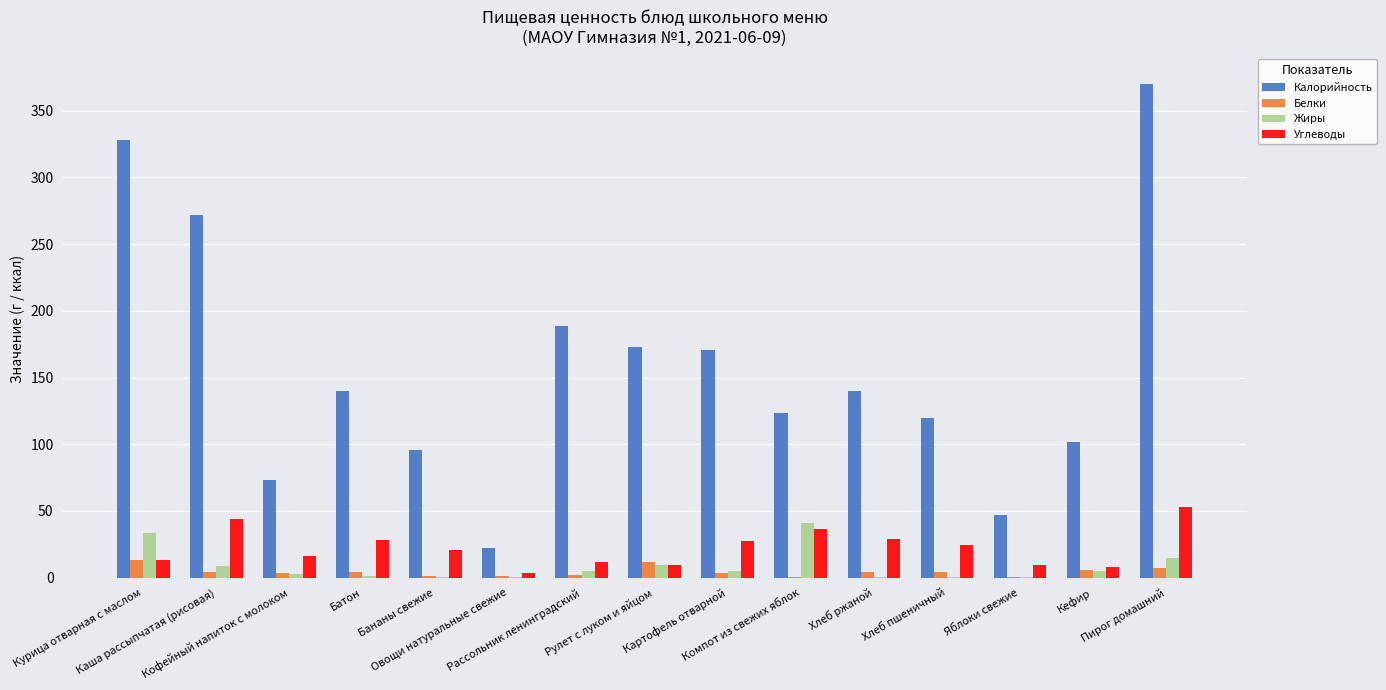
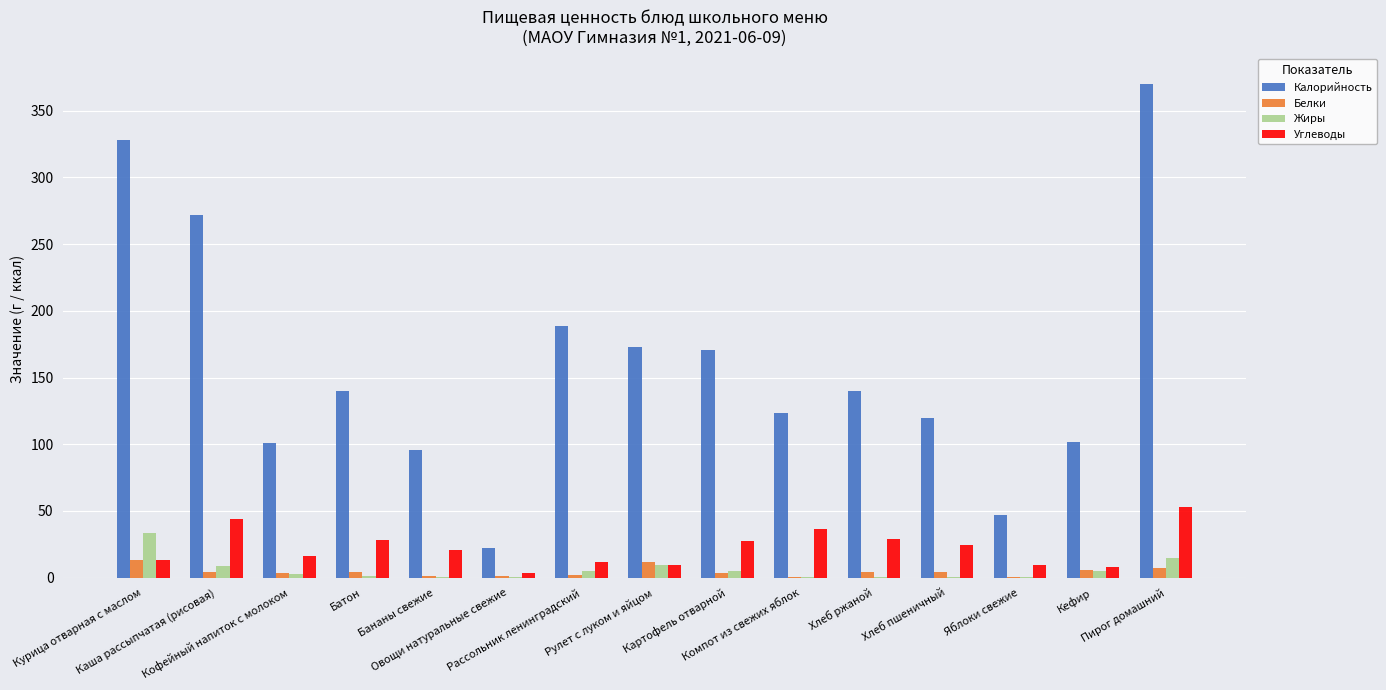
Калорийность, Кофейный напиток с молоком: 73 -> 101
Жиры, Компот из свежих яблок: 41 -> 0
